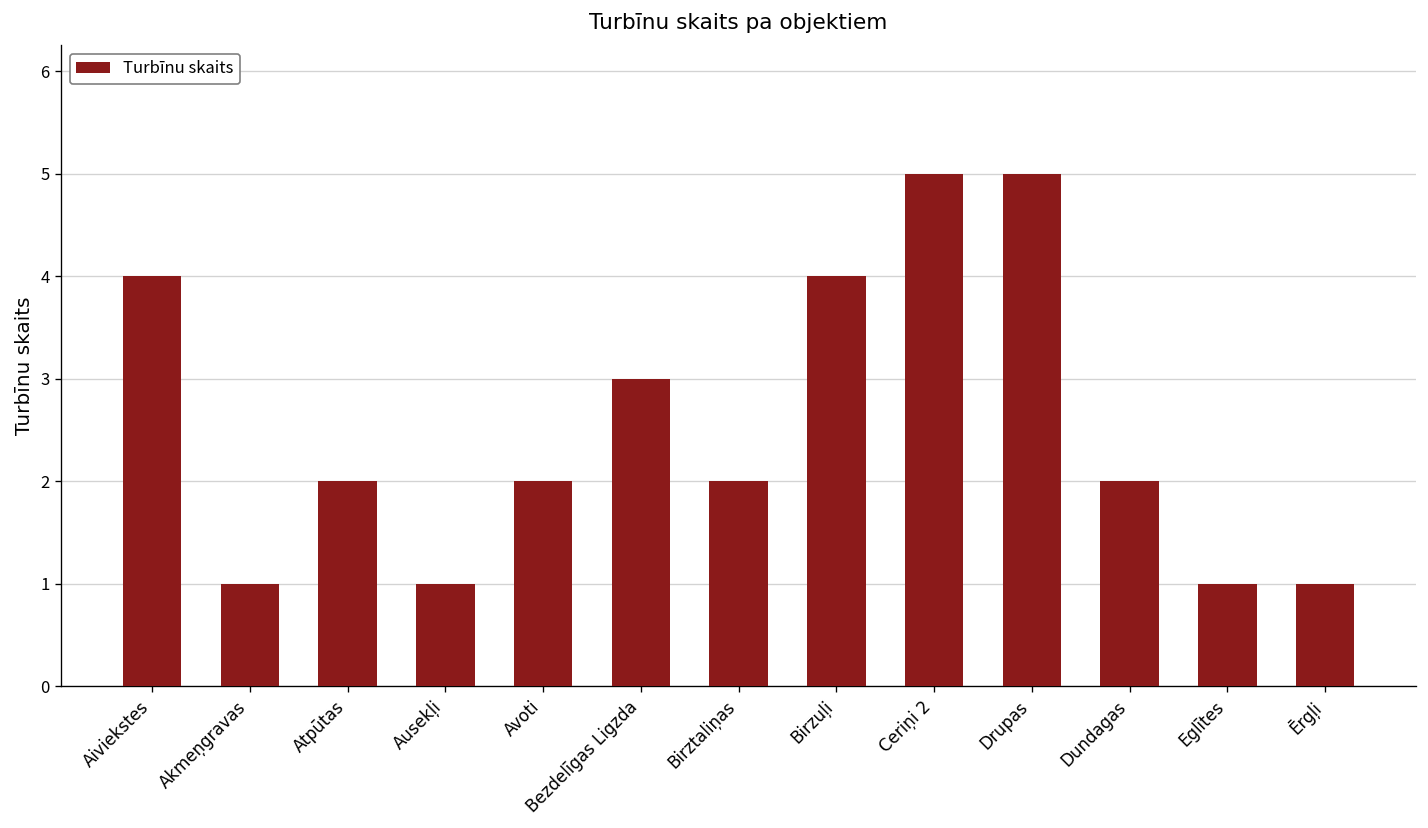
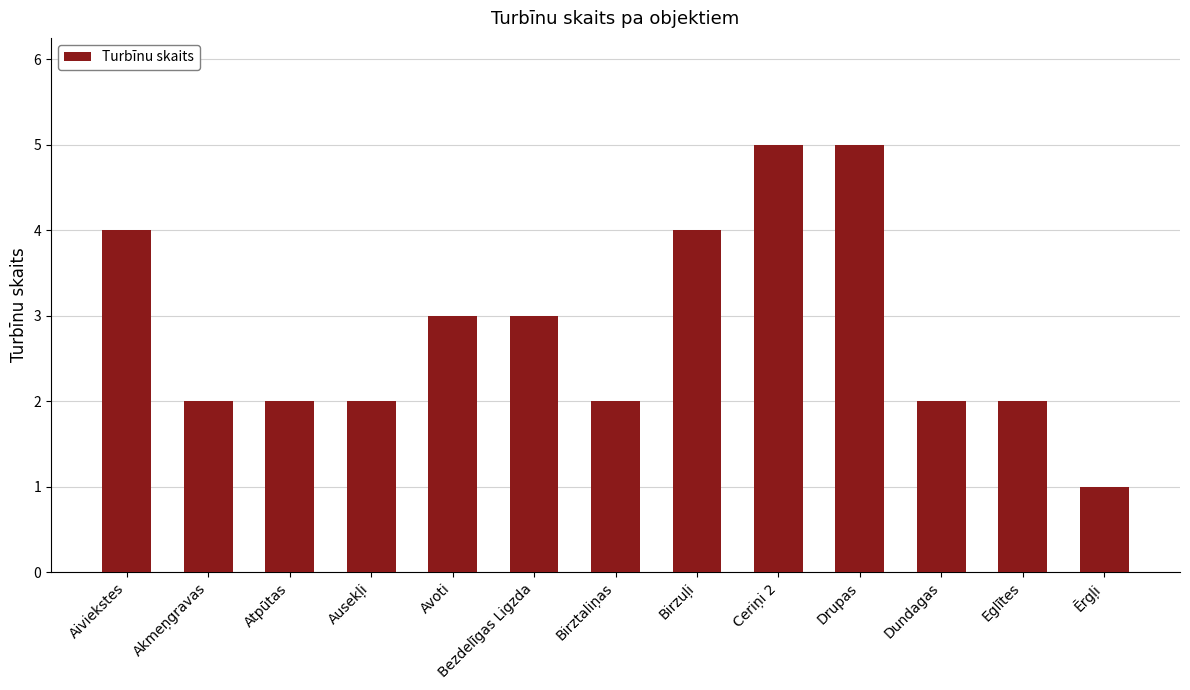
Akmeņgravas: 1 -> 2
Ausekļi: 1 -> 2
Avoti: 2 -> 3
Eglītes: 1 -> 2
